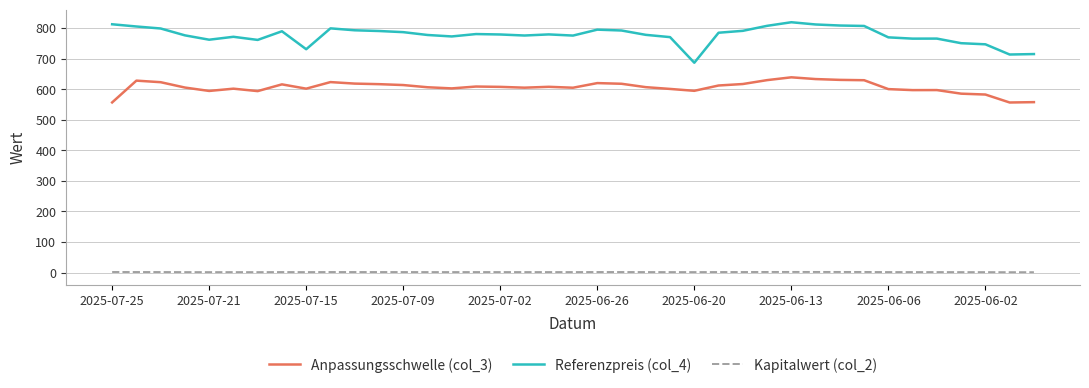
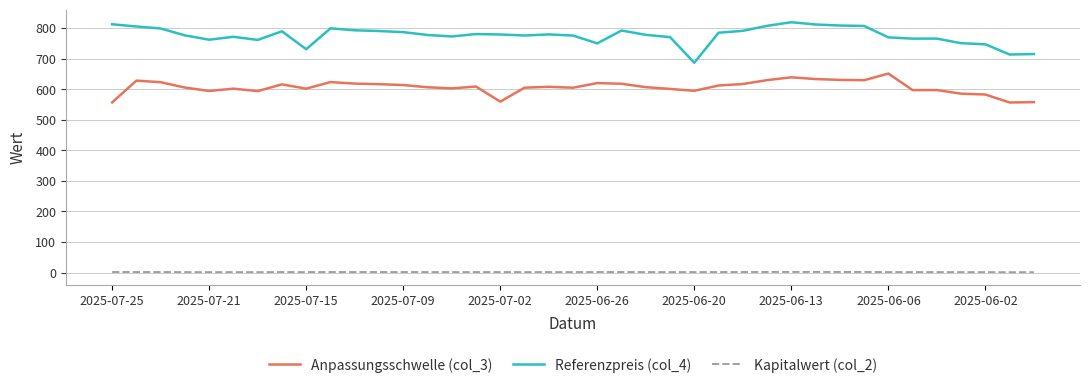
Anpassungsschwelle (col_3), 2025-07-02: 610 -> 560
Referenzpreis (col_4), 2025-06-26: 800 -> 750
Anpassungsschwelle (col_3), 2025-06-06: 600 -> 650
